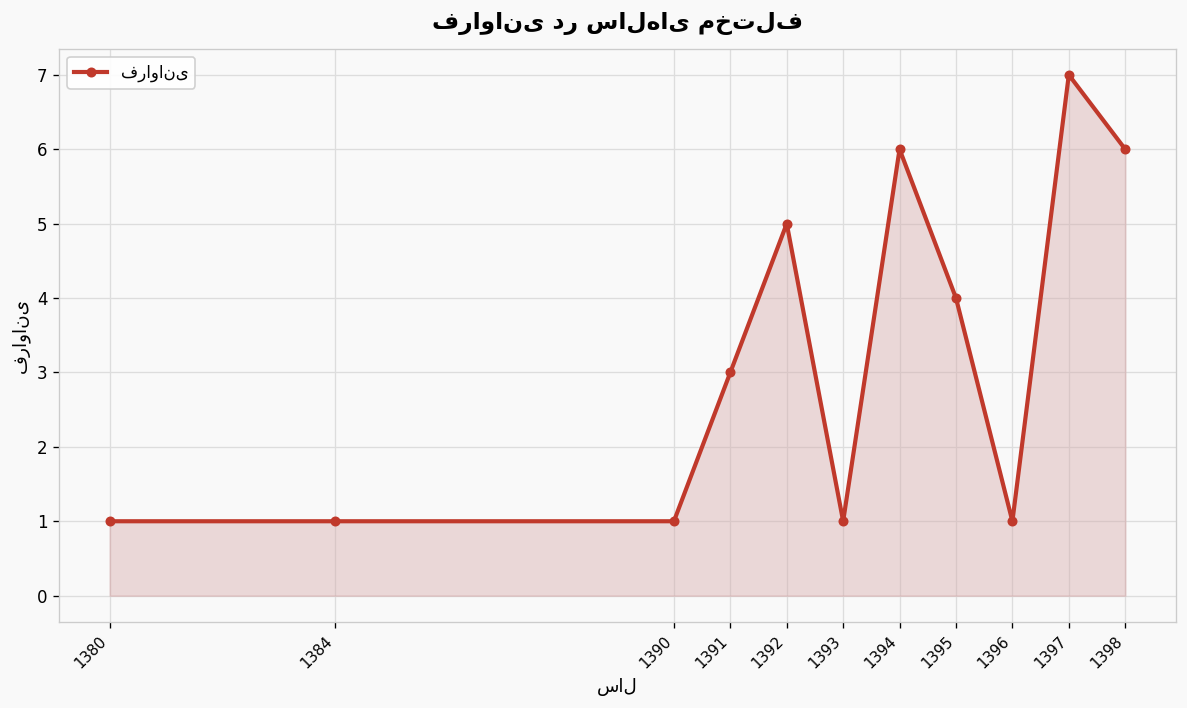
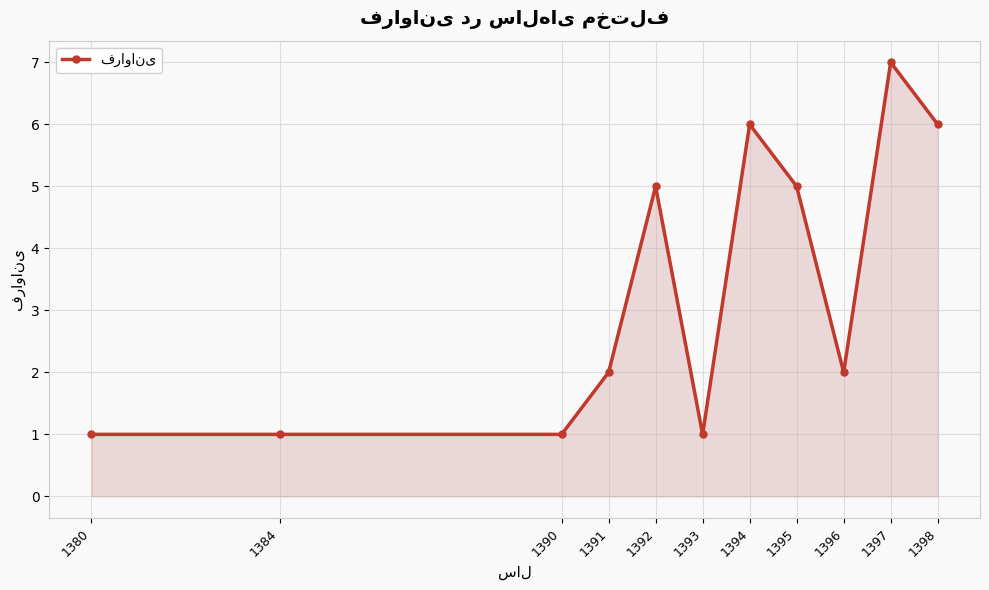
1391: 3 -> 2
1395: 4 -> 5
1396: 1 -> 2
